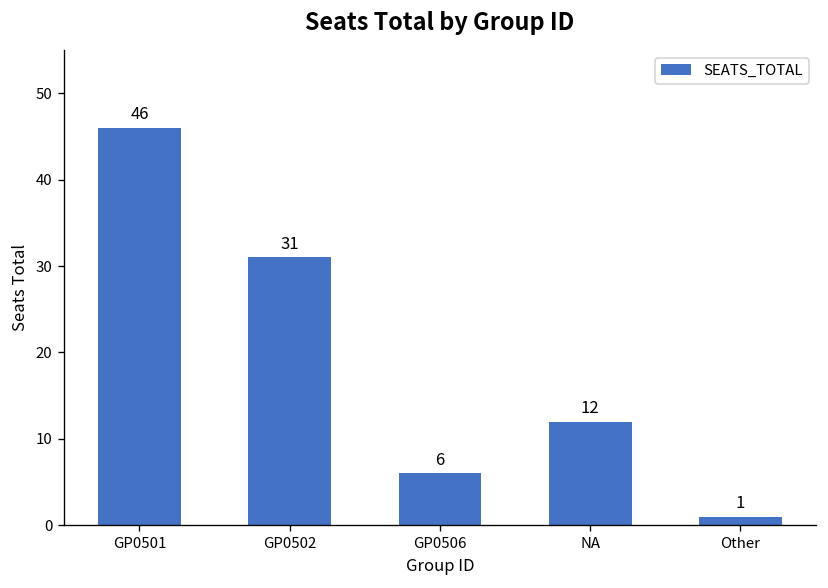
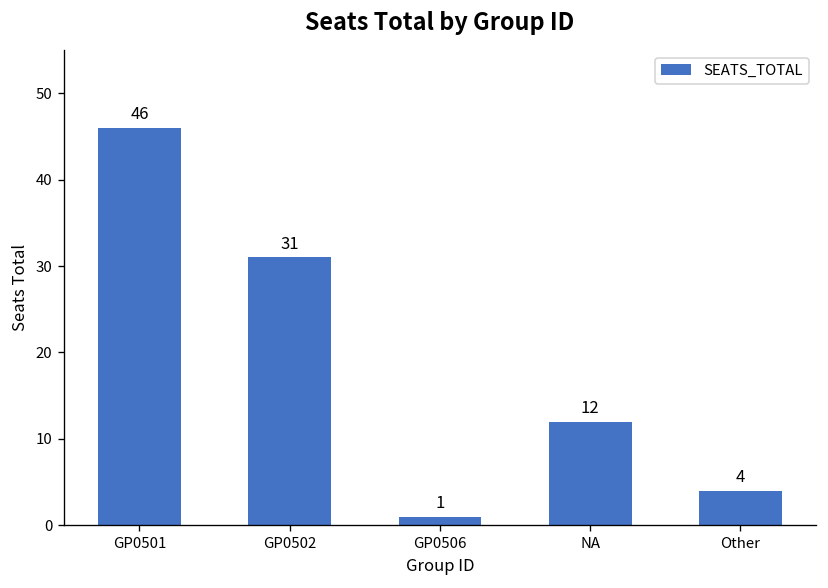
GP0506: 6 -> 1
Other: 1 -> 4
